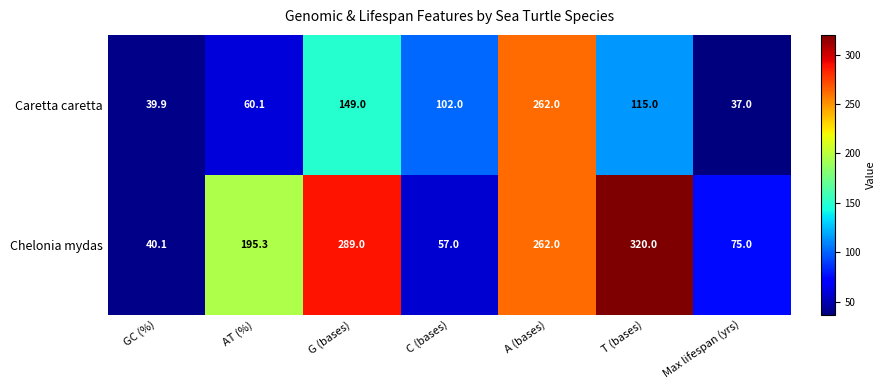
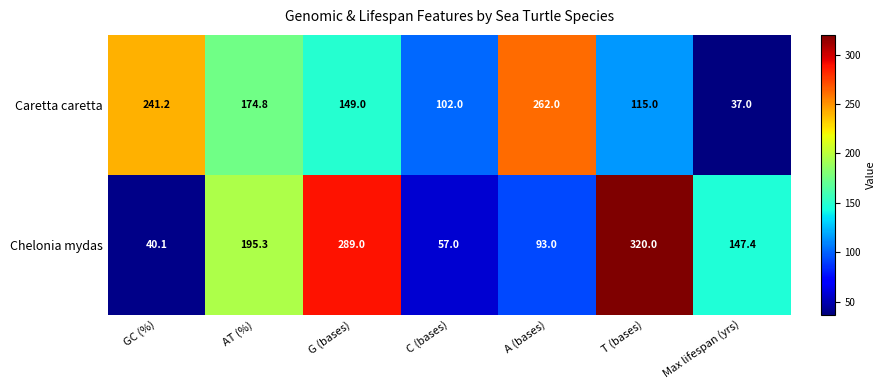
Caretta caretta, GC (%): 39.9 -> 241.2
Caretta caretta, AT (%): 60.1 -> 174.8
Chelonia mydas, A (bases): 262.0 -> 93.0
Chelonia mydas, Max lifespan (yrs): 75.0 -> 147.4
